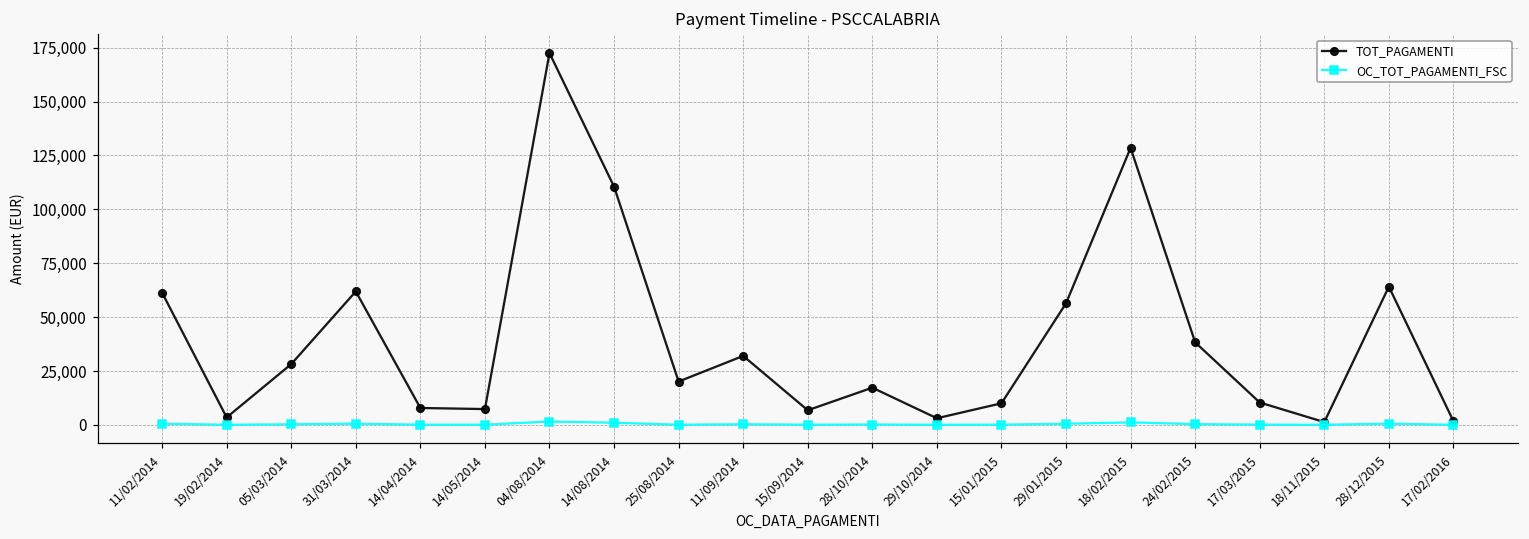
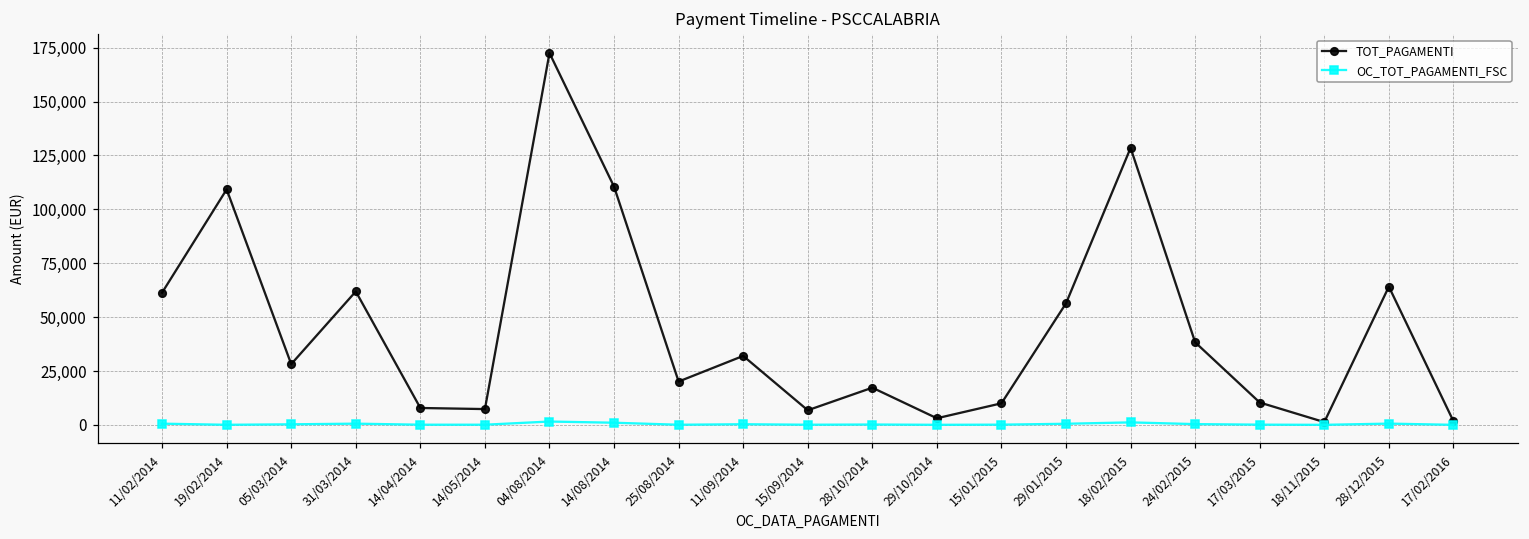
TOT_PAGAMENTI, 19/02/2014: 3,000 -> 109,000
